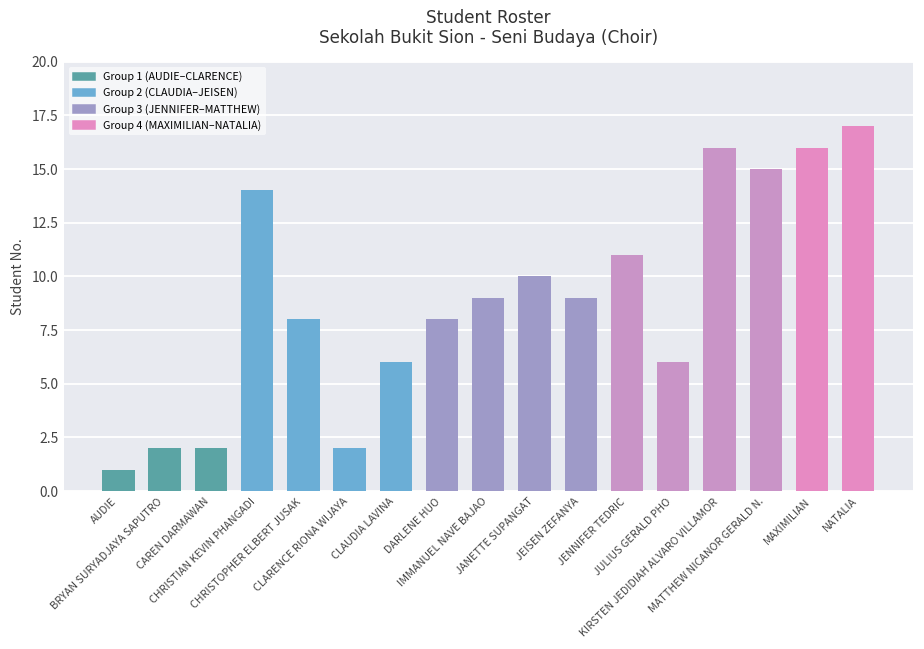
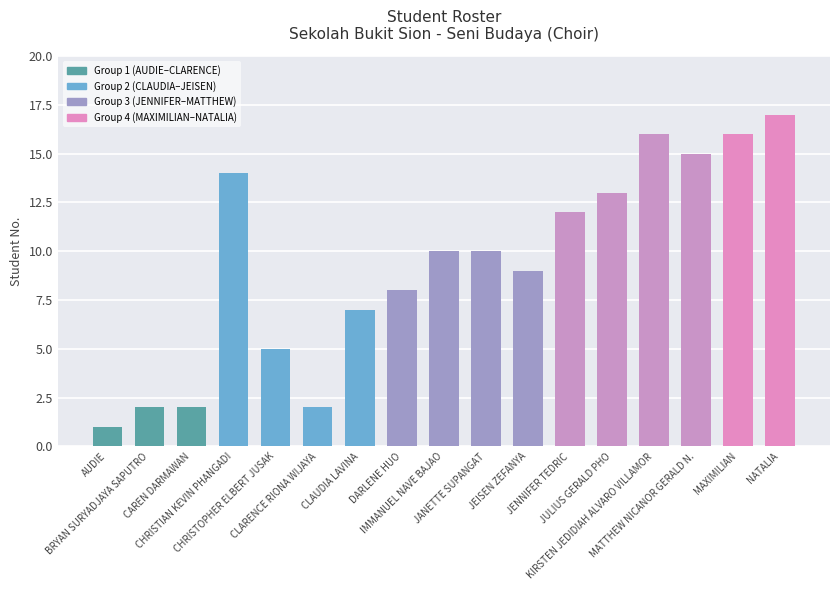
CHRISTOPHER ELBERT JUSAK: 8 -> 5
CLAUDIA LAVINA: 6 -> 7
IMMANUEL NAVE BAJAO: 9 -> 10
JENNIFER TEDRIC: 11 -> 12
JULIUS GERALD PHO: 6 -> 13
